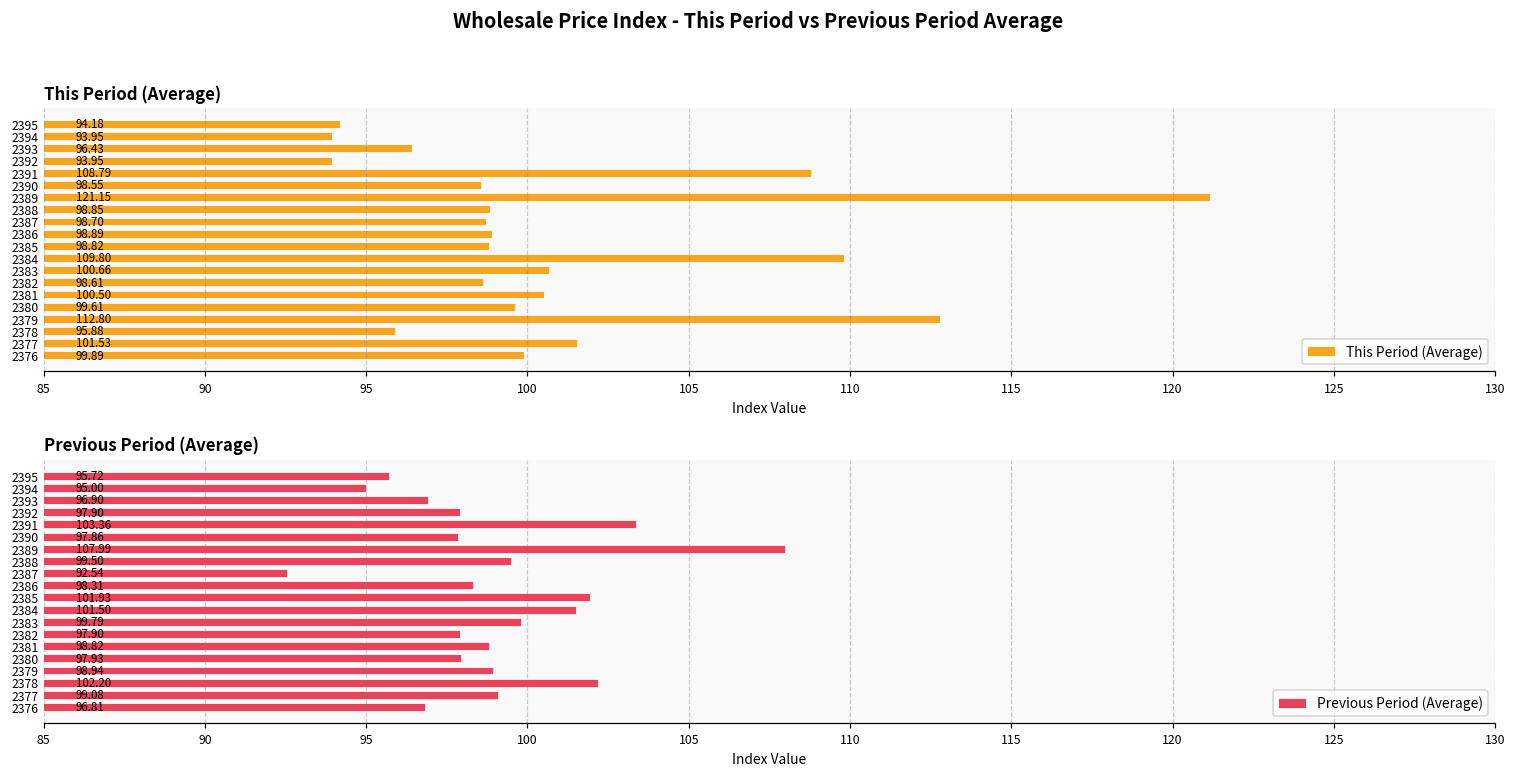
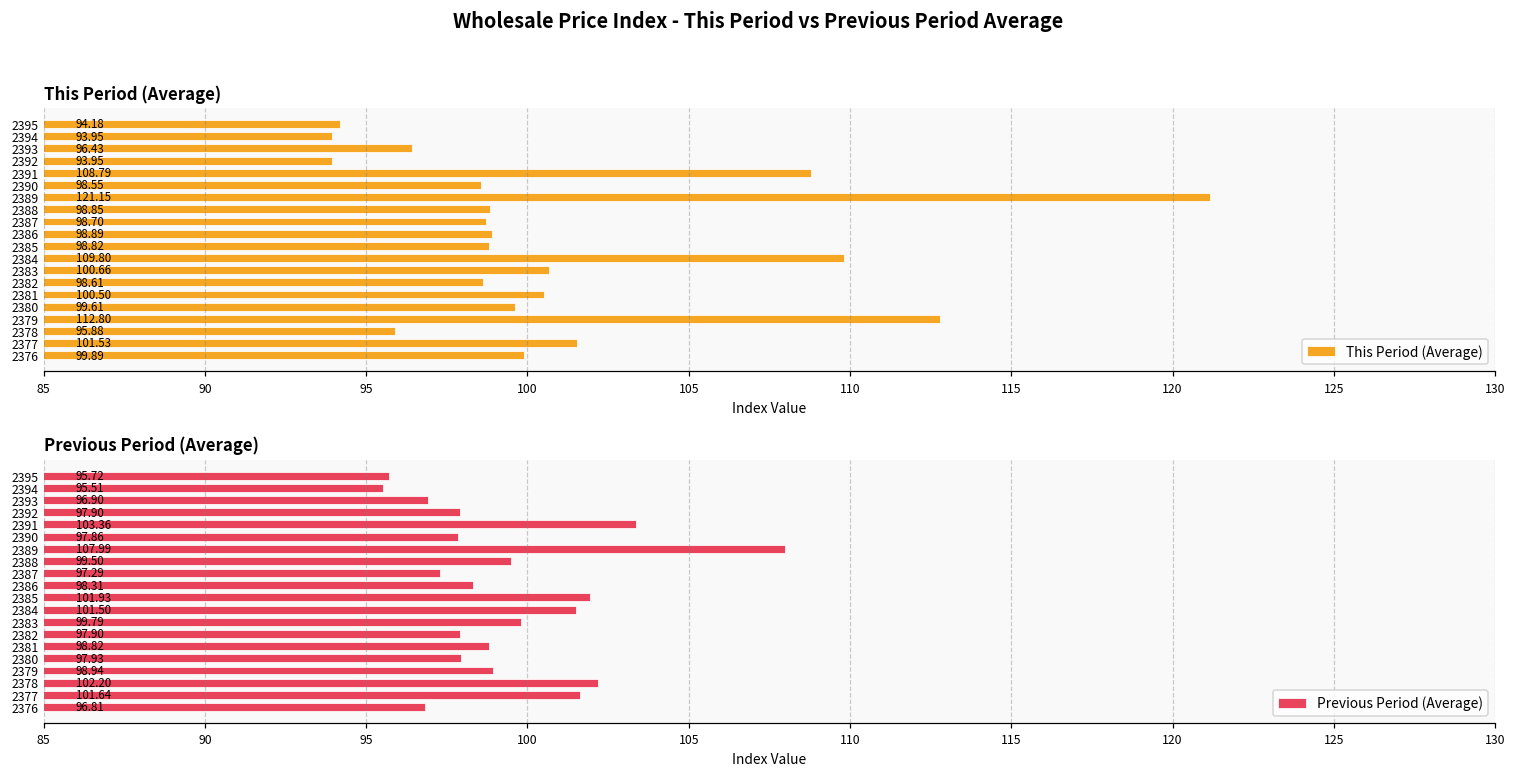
Previous Period (Average), 2394: 95.00 -> 95.51
Previous Period (Average), 2387: 92.54 -> 97.29
Previous Period (Average), 2377: 99.08 -> 101.64
